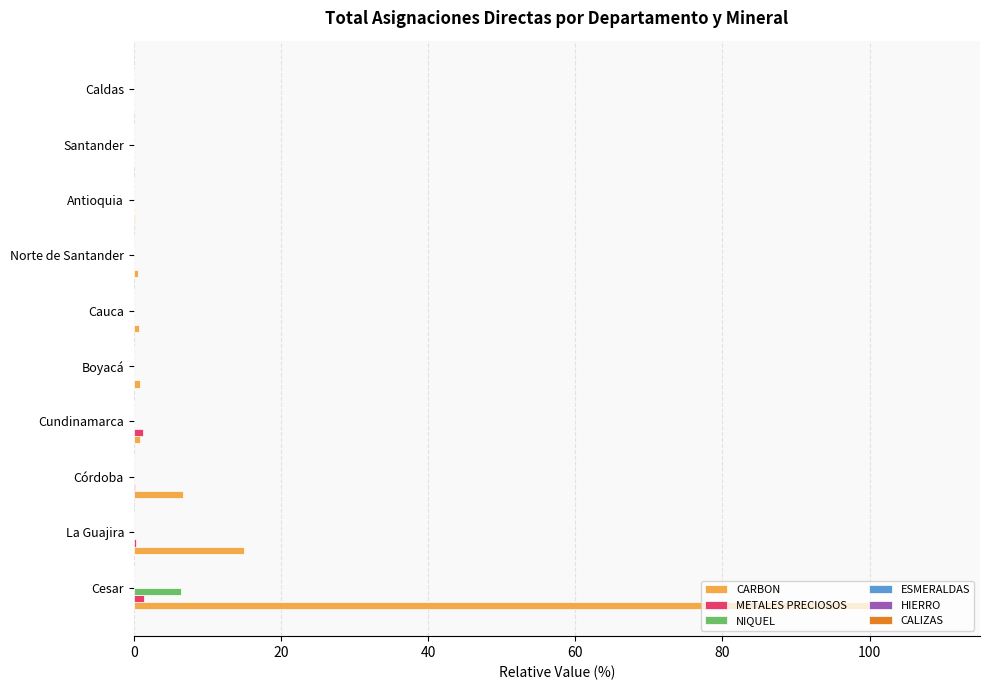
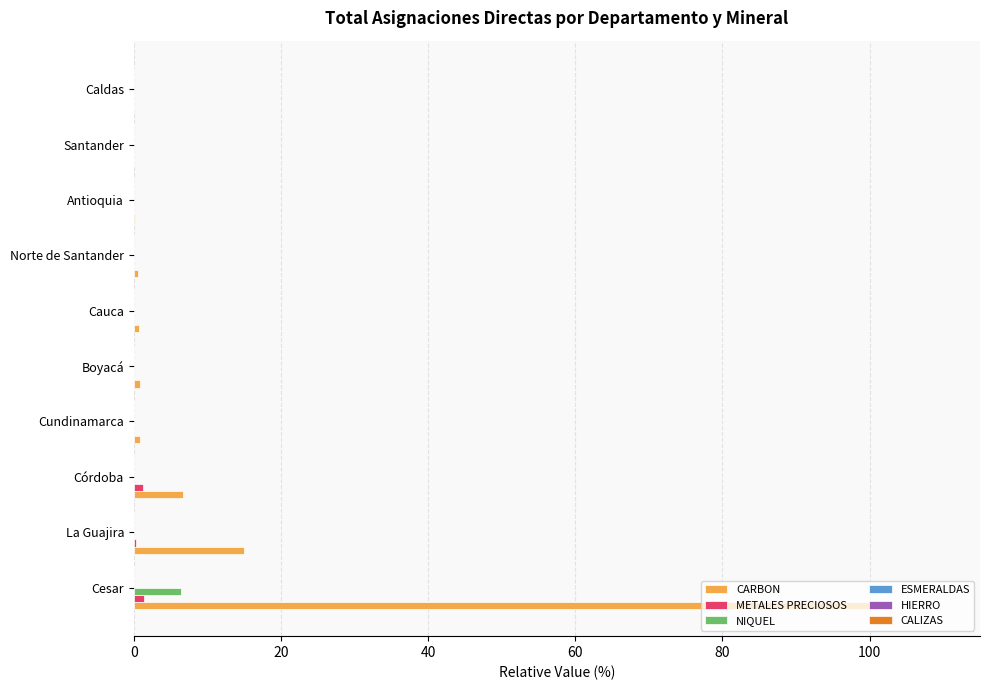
METALES PRECIOSOS, Cundinamarca: 1 -> 0
METALES PRECIOSOS, Córdoba: 0 -> 1
